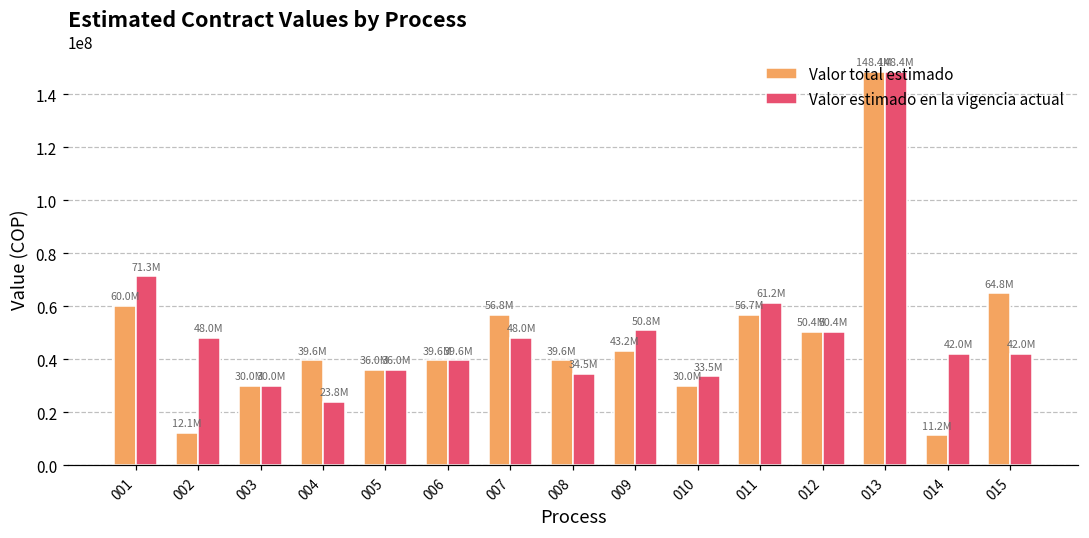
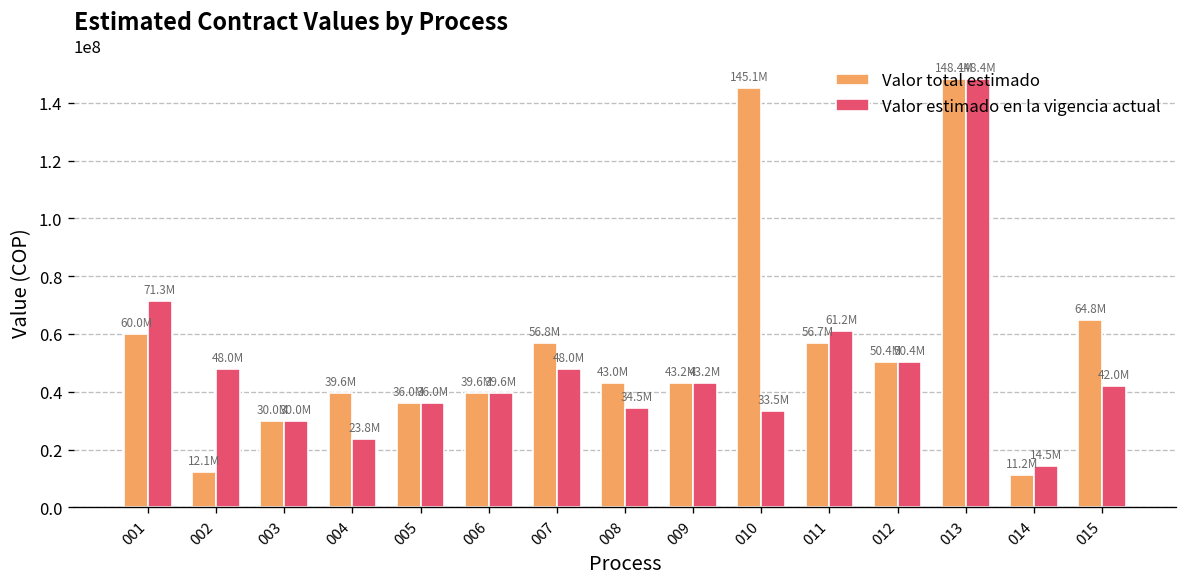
Valor total estimado, 008: 39.6M -> 43.0M
Valor estimado en la vigencia actual, 009: 50.8M -> 43.2M
Valor total estimado, 010: 30.0M -> 145.1M
Valor estimado en la vigencia actual, 014: 42.0M -> 14.5M
